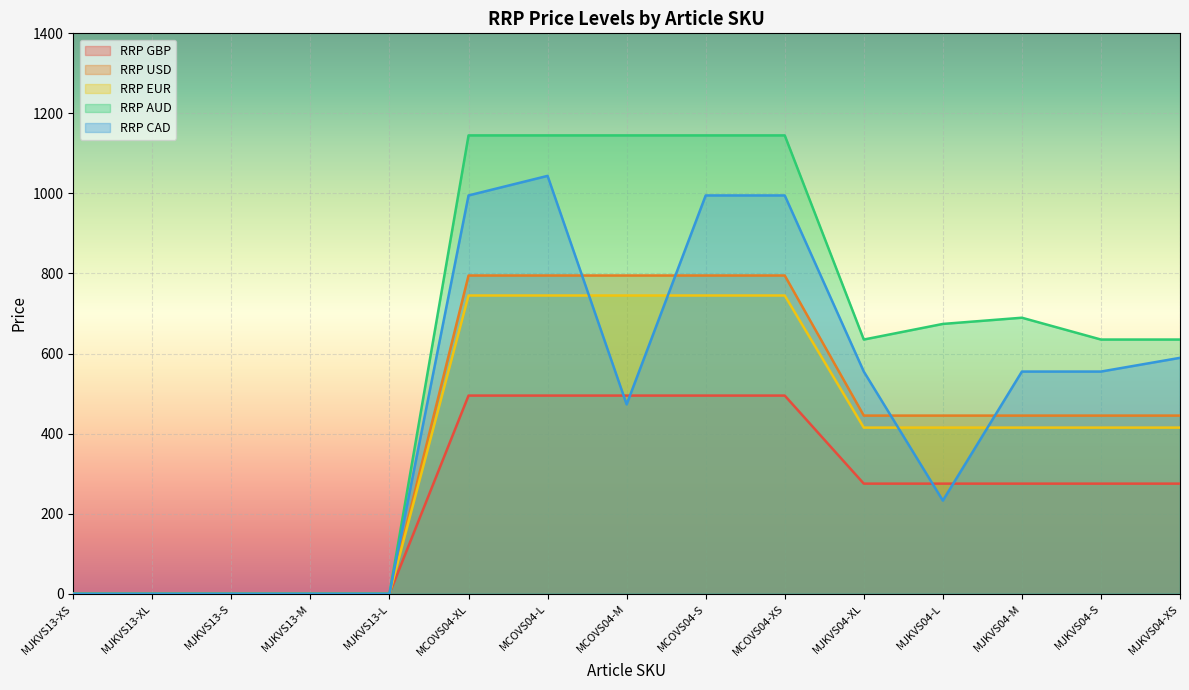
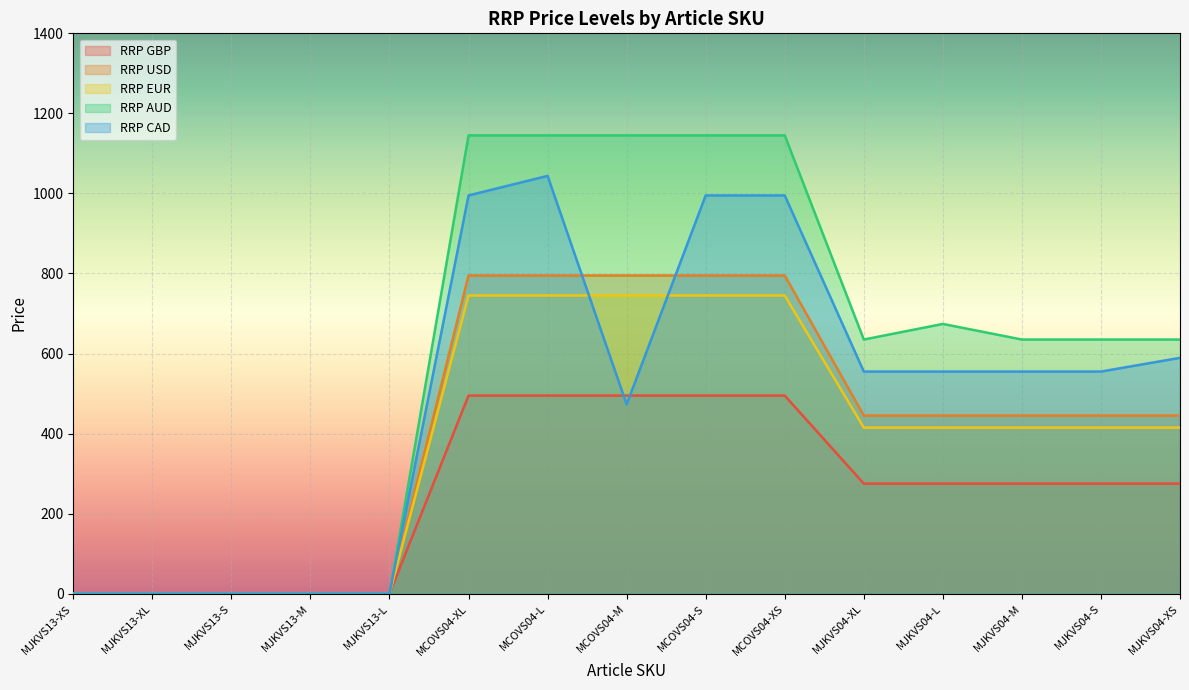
RRP CAD, MJKVS04-L: 230 -> 560
RRP AUD, MJKVS04-M: 690 -> 640
